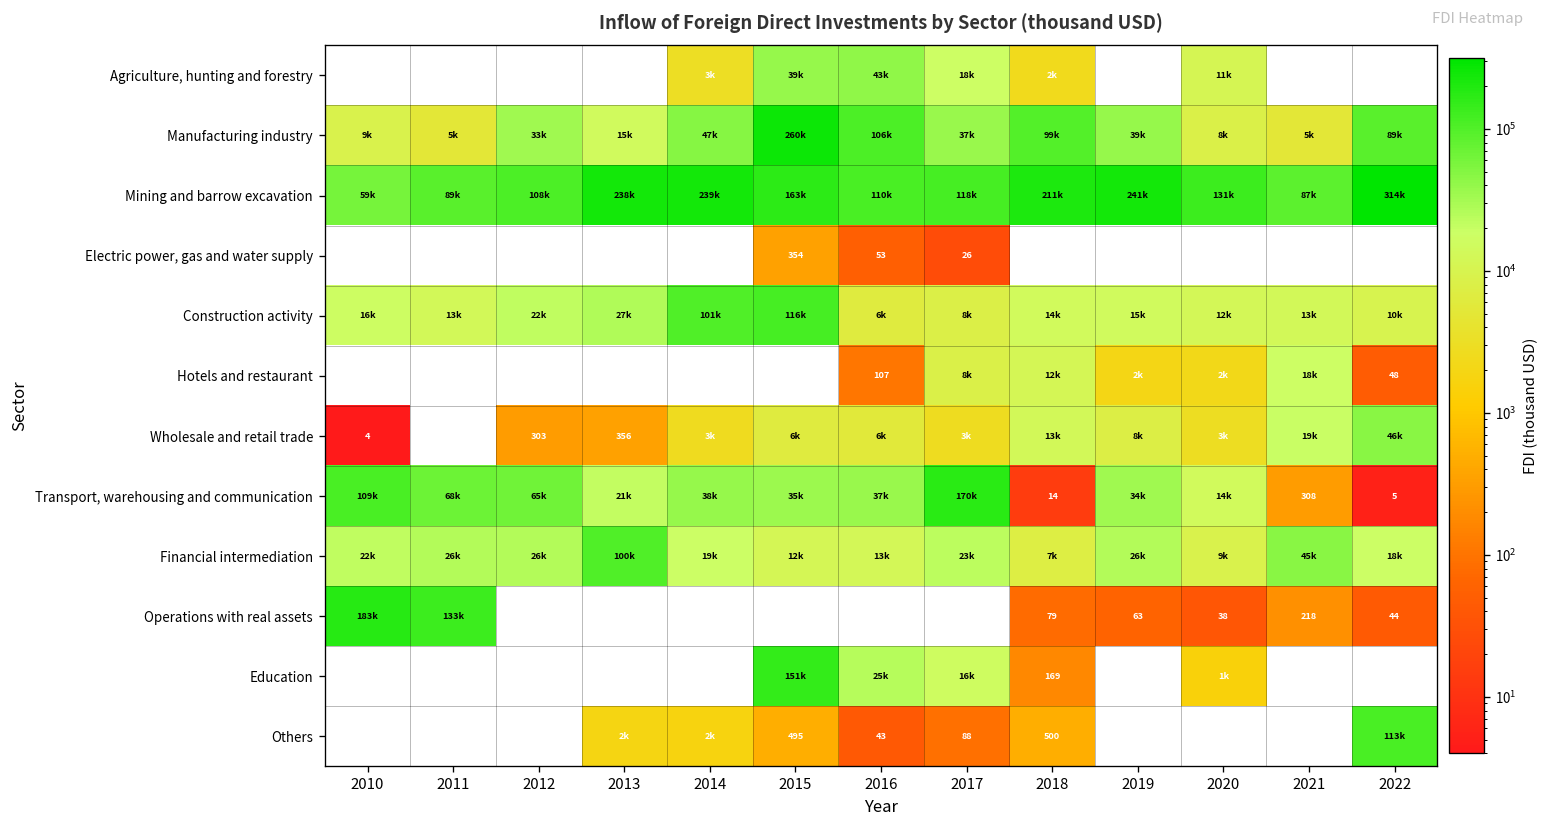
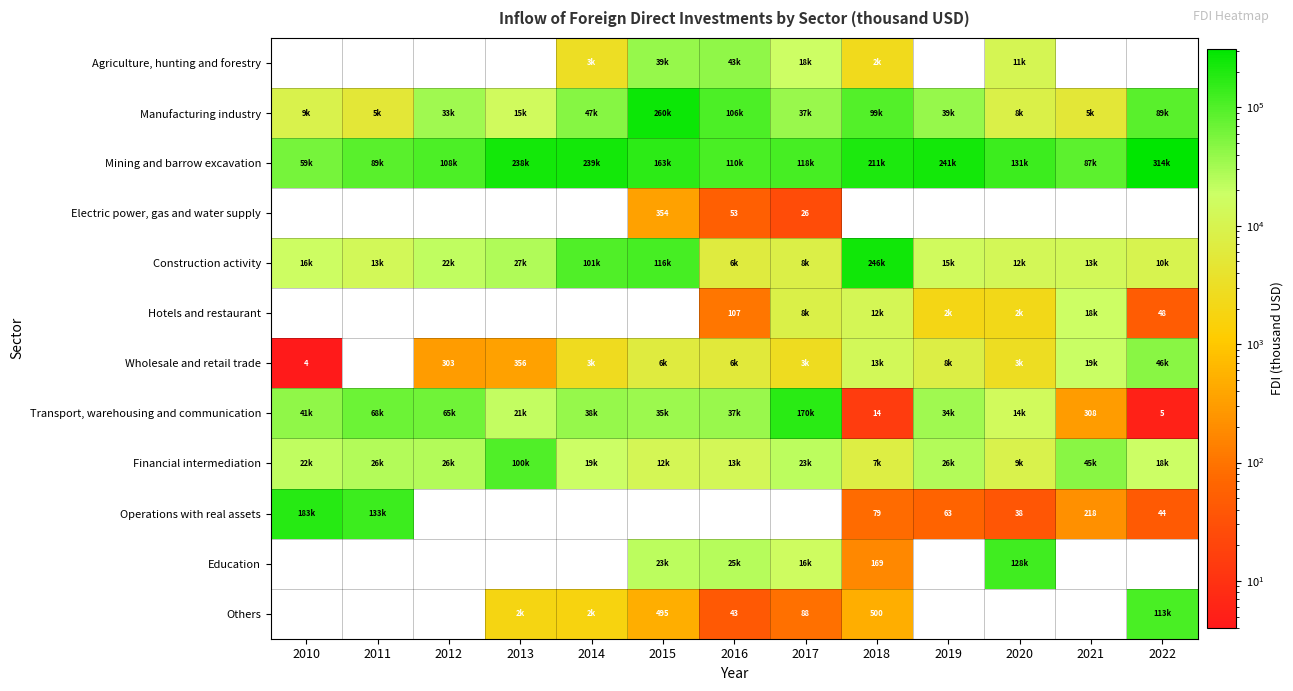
Construction activity, 2018: 14k -> 246k
Transport, warehousing and communication, 2010: 109k -> 41k
Education, 2015: 151k -> 23k
Education, 2020: 1k -> 128k
